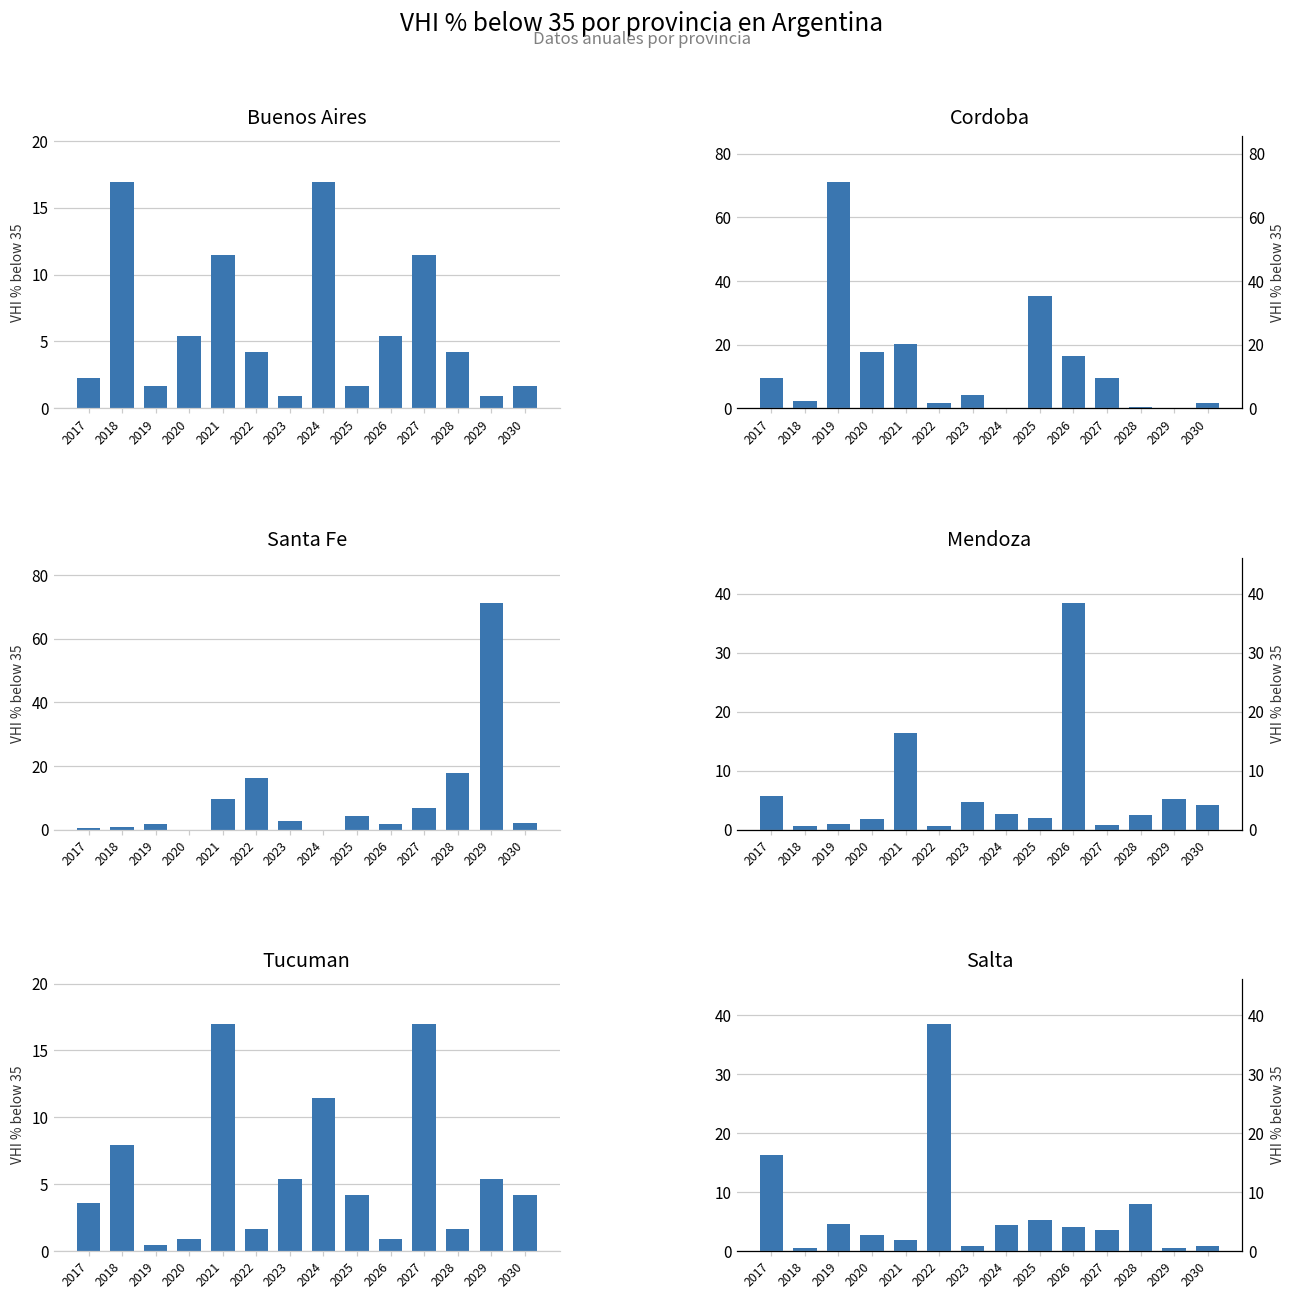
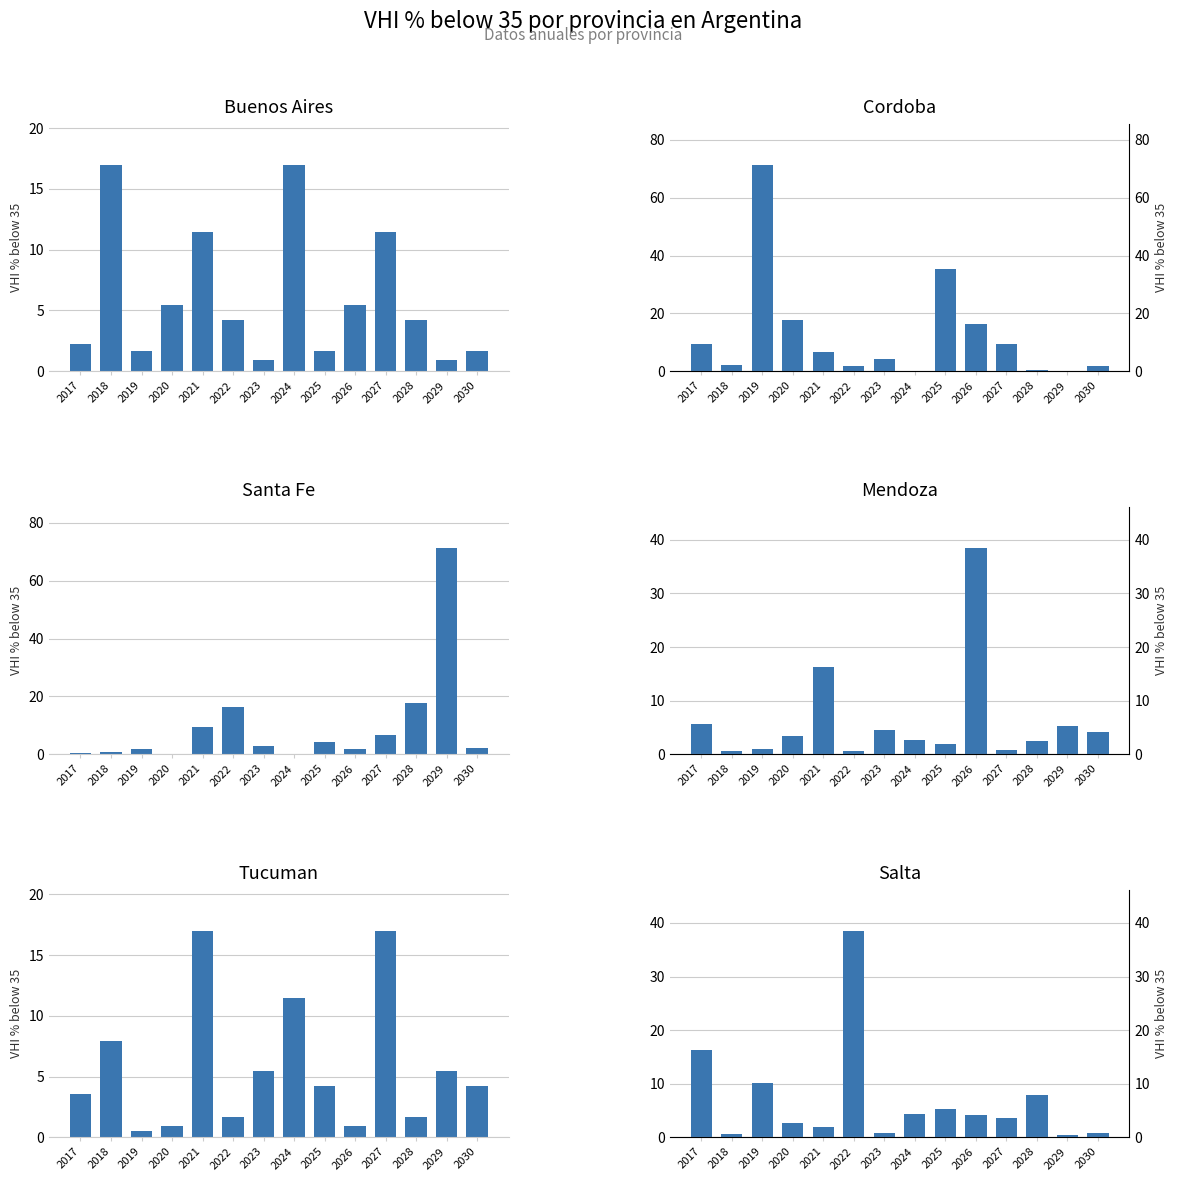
Cordoba, 2021: 20 -> 7
Mendoza, 2020: 2 -> 3
Salta, 2019: 5 -> 10
